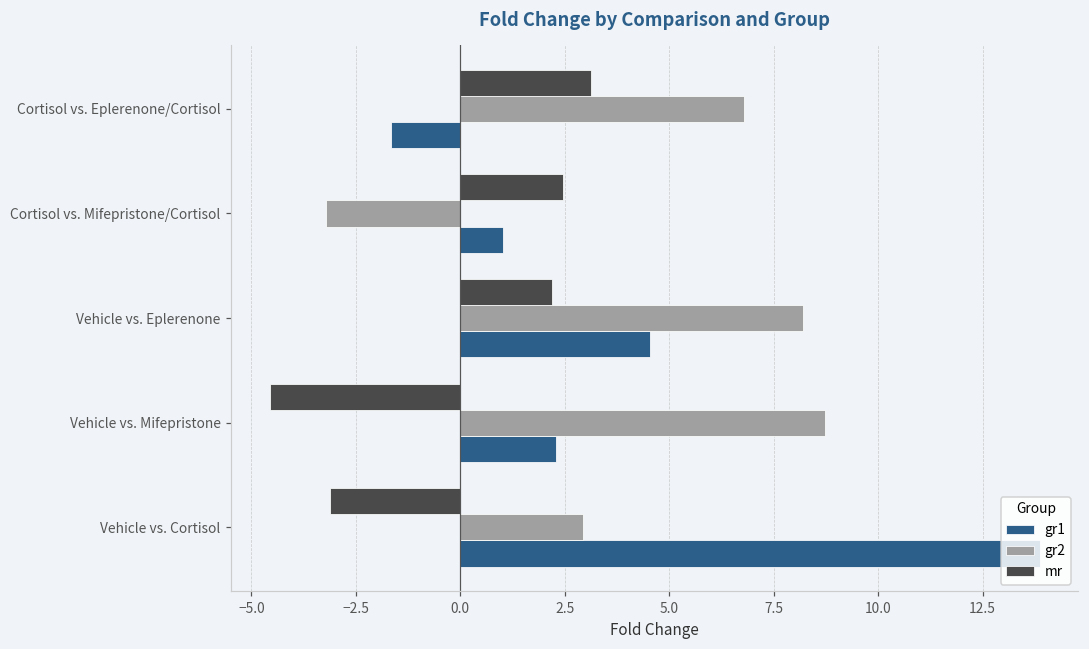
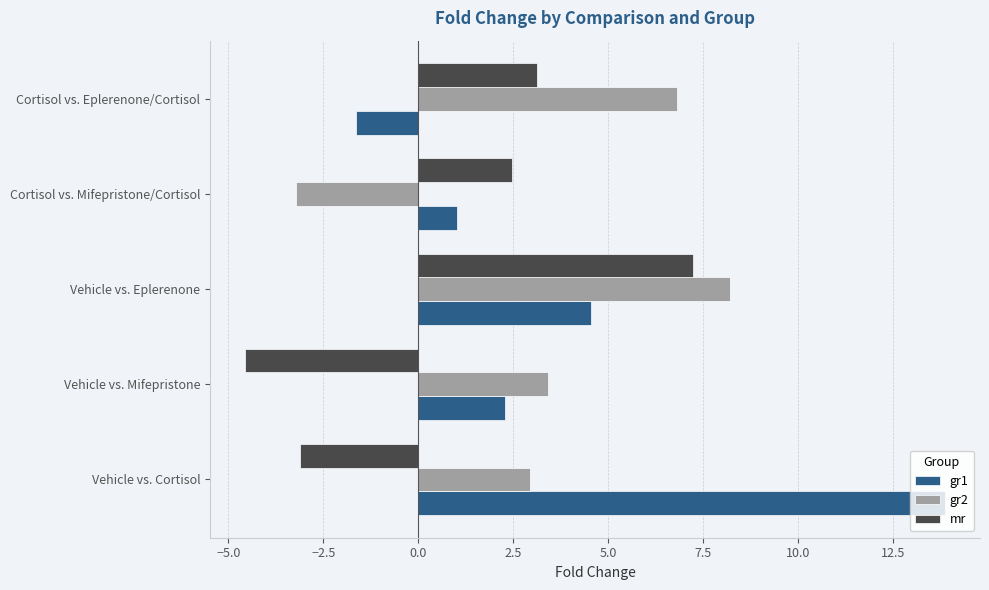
mr, Vehicle vs. Eplerenone: 2.2 -> 7.2
gr2, Vehicle vs. Mifepristone: 8.7 -> 3.4
